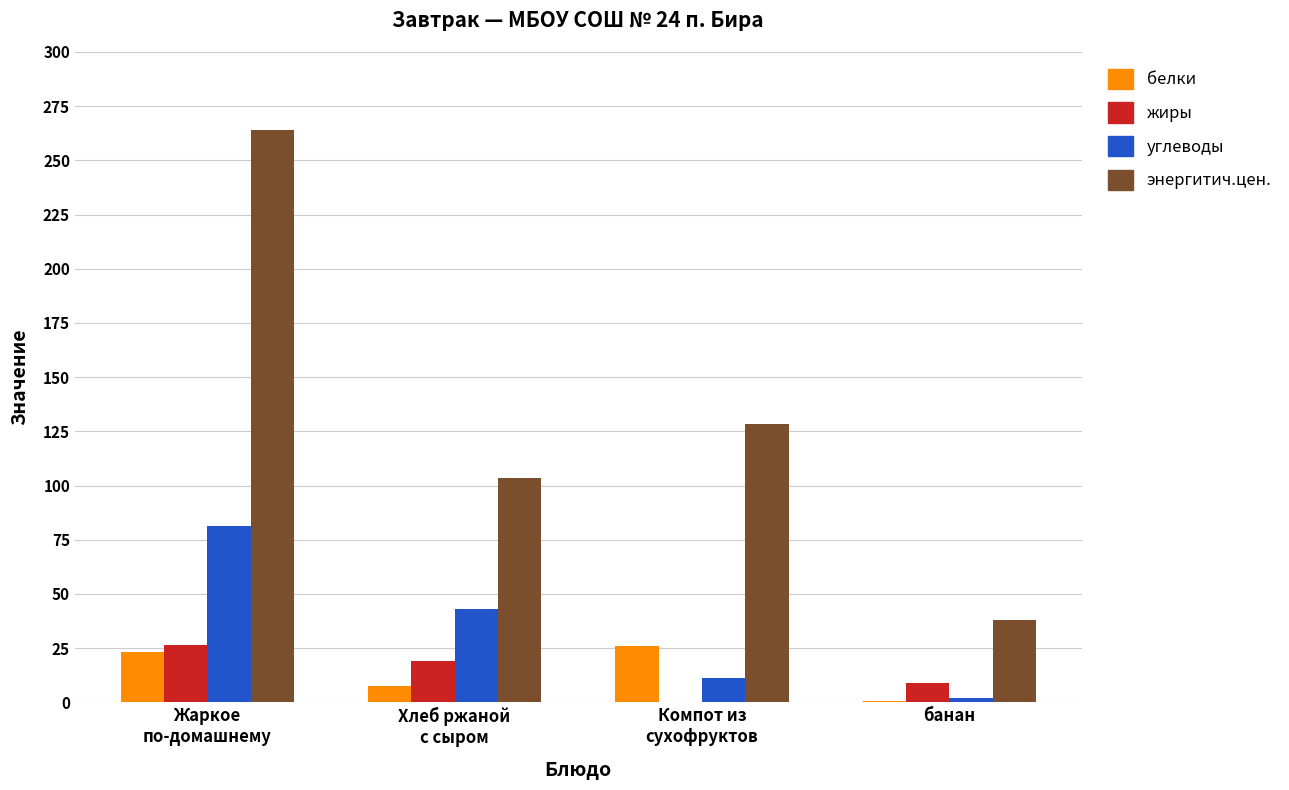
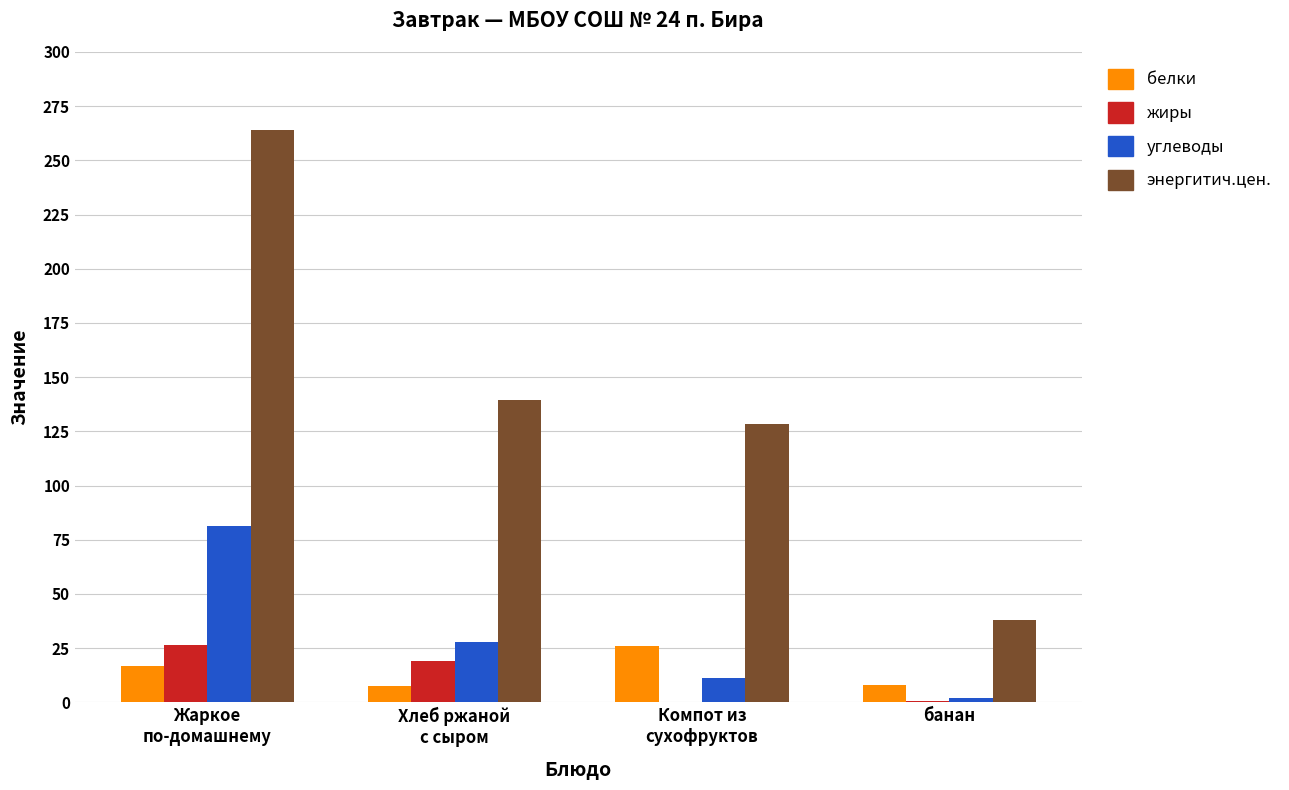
белки, Жаркое по-домашнему: 23 -> 17
углеводы, Хлеб ржаной с сыром: 43 -> 28
энергитич.цен., Хлеб ржаной с сыром: 104 -> 139
белки, банан: 1 -> 8
жиры, банан: 9 -> 0
